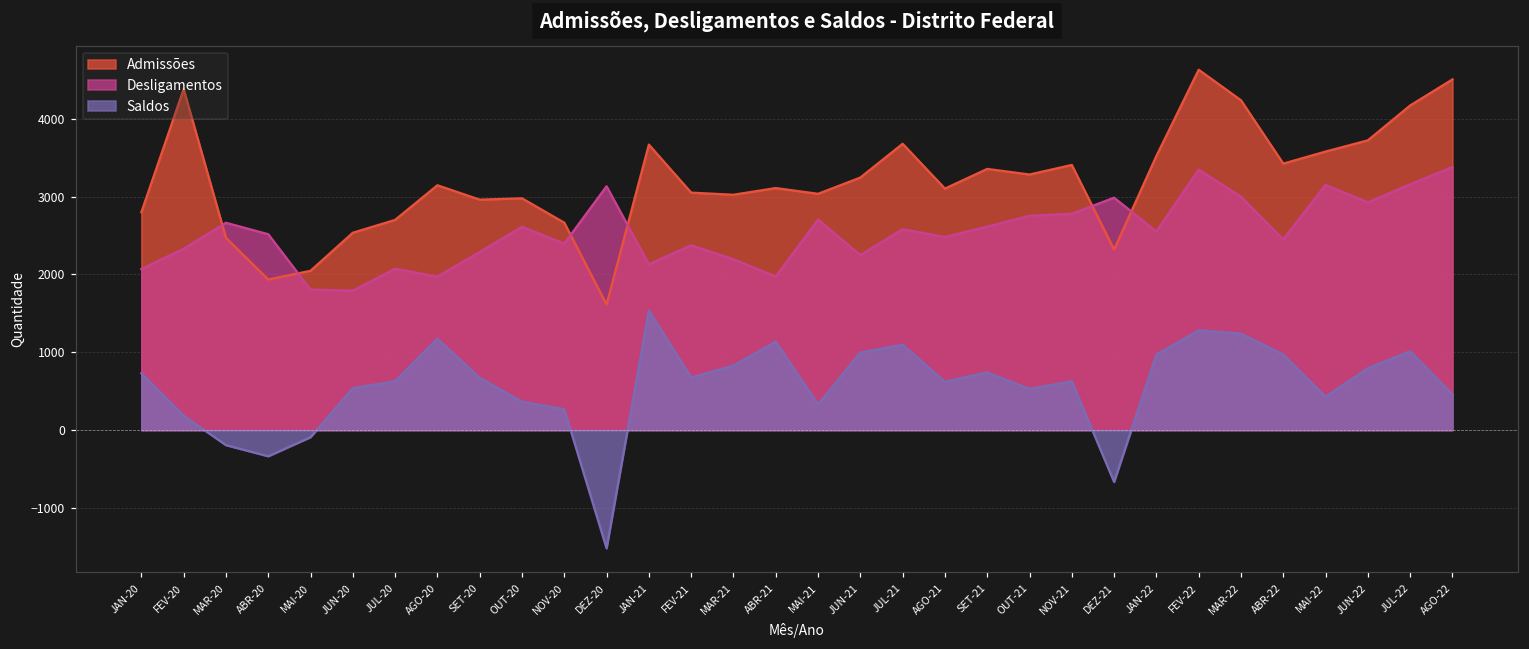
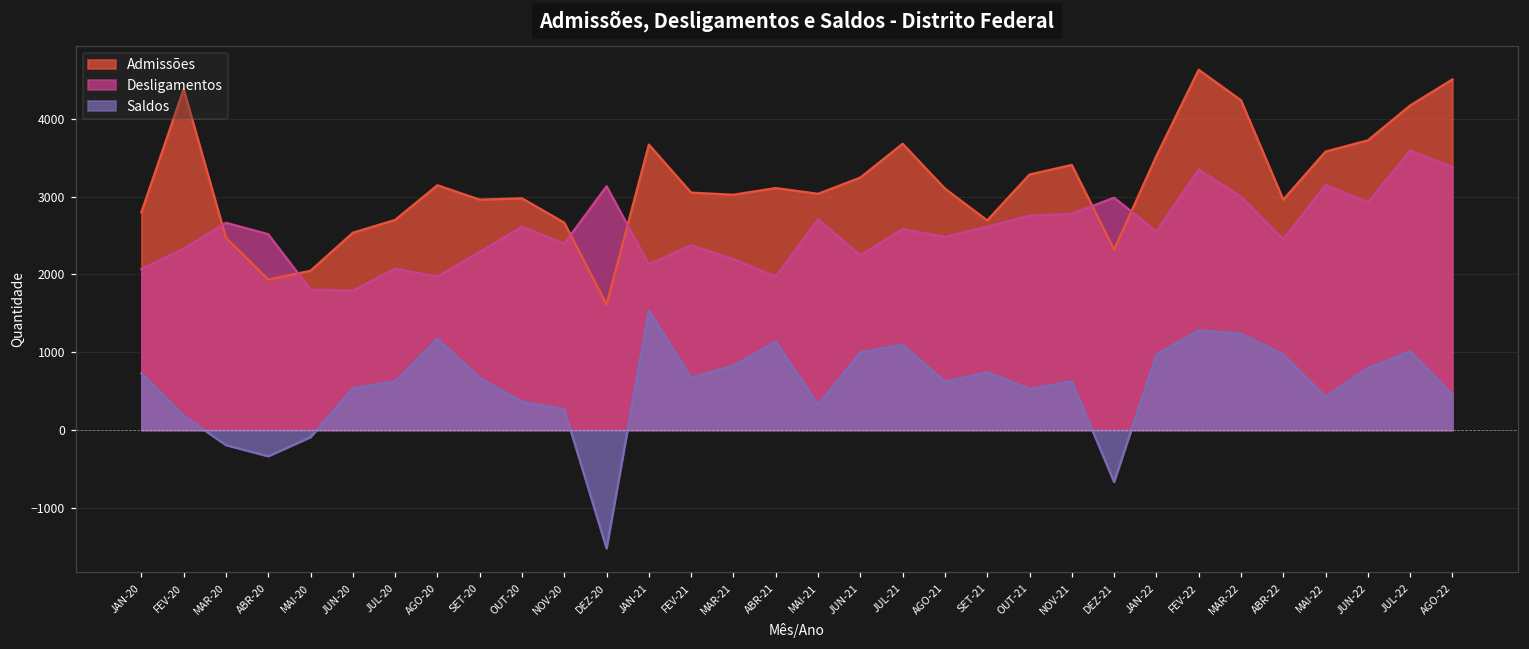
Admissões, SET-21: 3400 -> 2700
Admissões, ABR-22: 3400 -> 3000
Desligamentos, JUL-22: 3200 -> 3600
